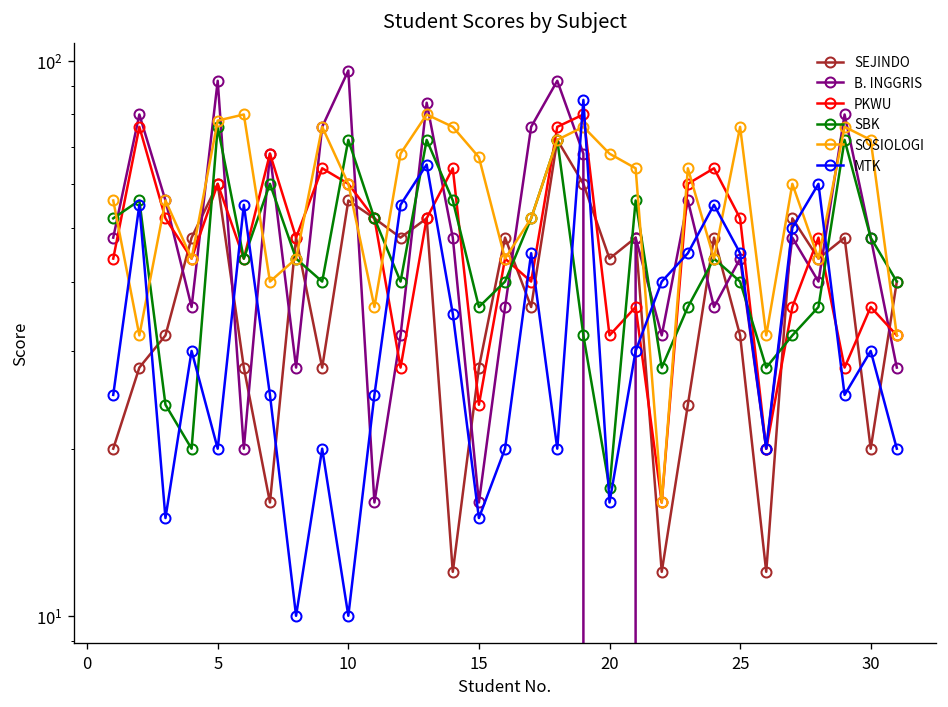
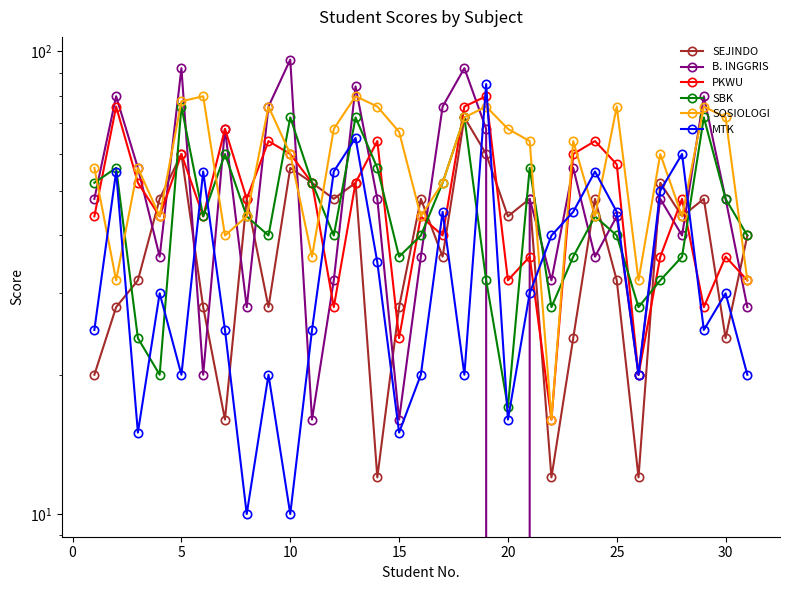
PKWU, 25: 52 -> 57
SEJINDO, 30: 20 -> 24
